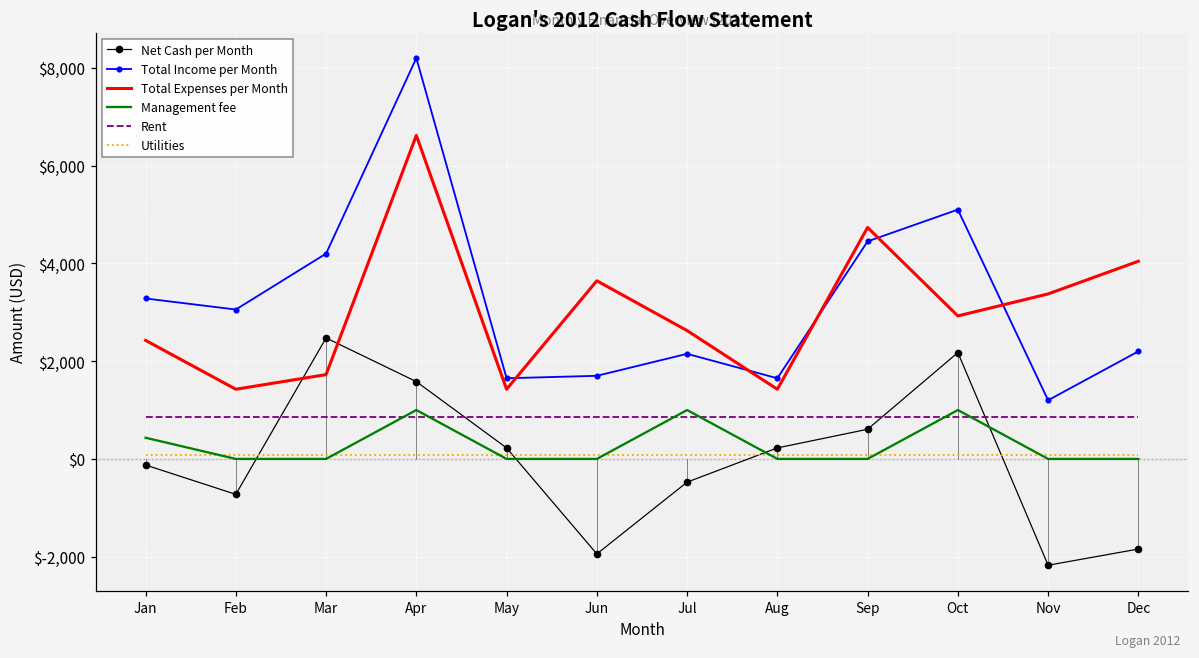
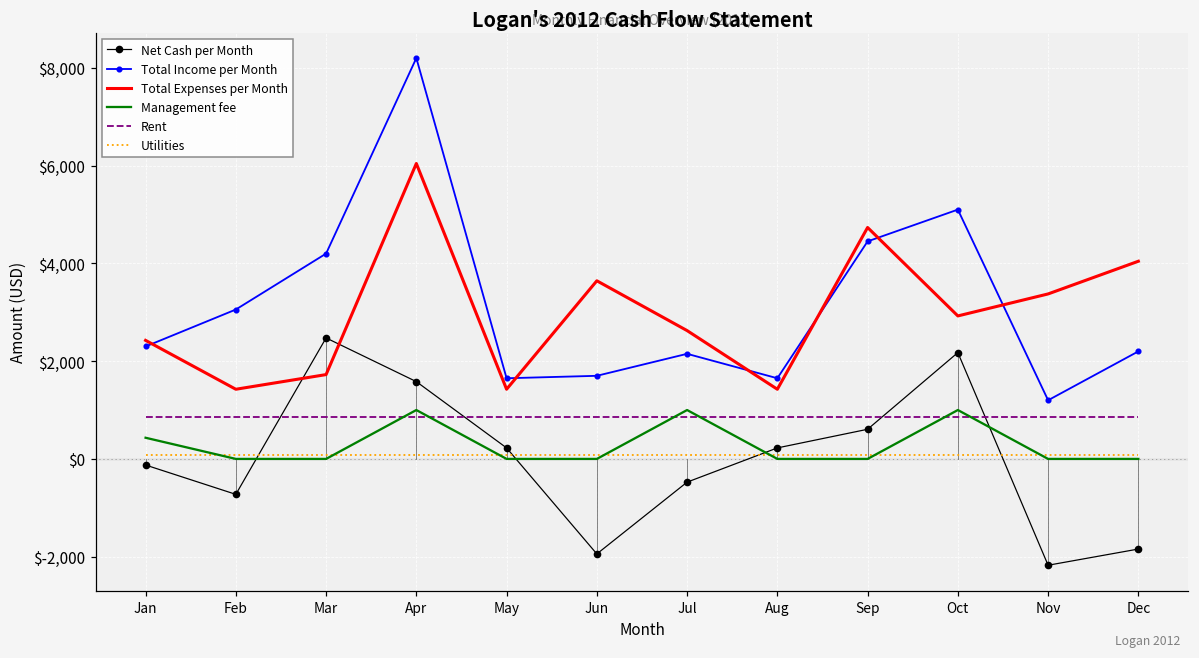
Total Income per Month, Jan: $3,300 -> $2,300
Total Expenses per Month, Apr: $6,600 -> $6,000
